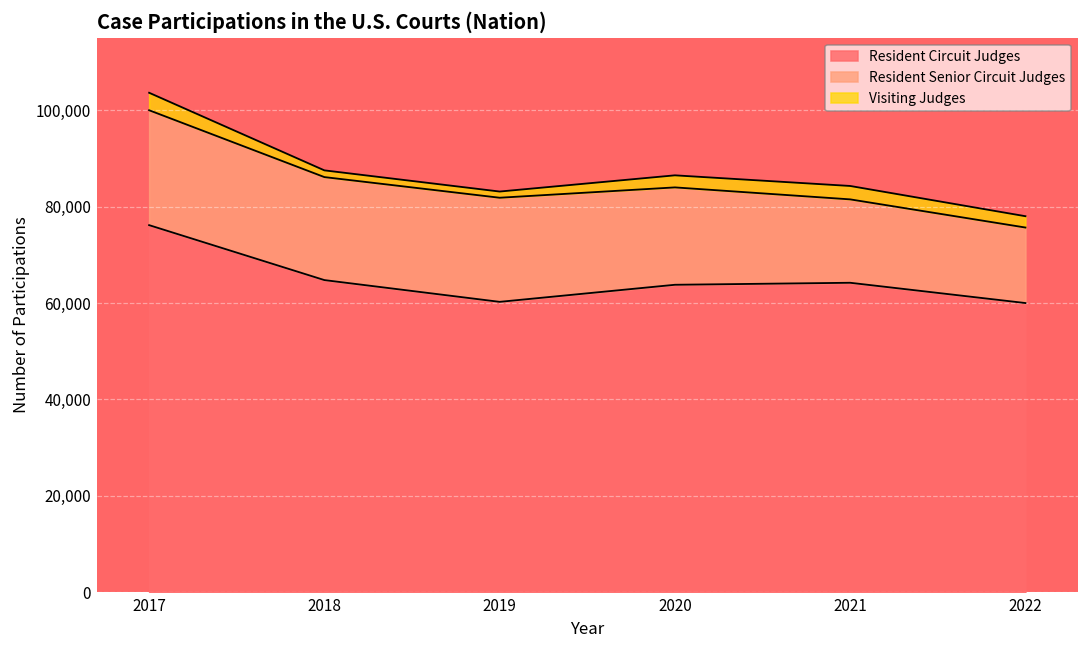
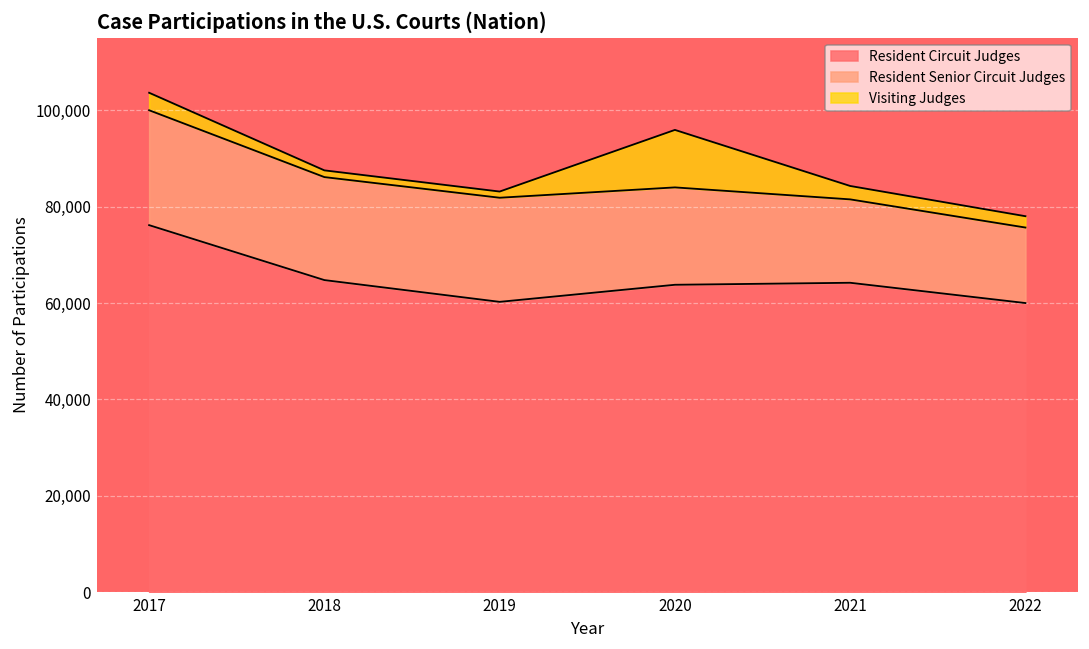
Visiting Judges, 2020: 3,000 -> 12,000
